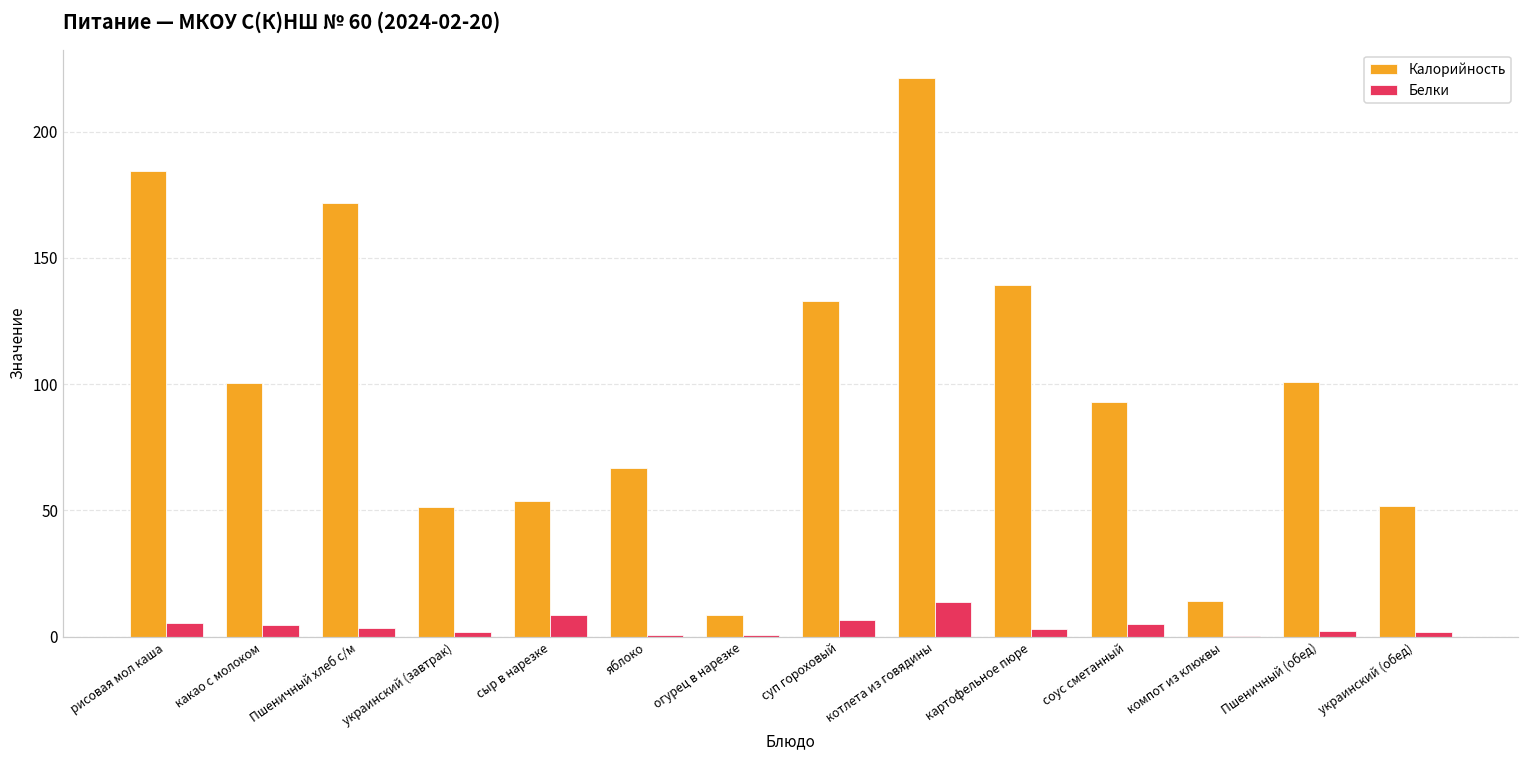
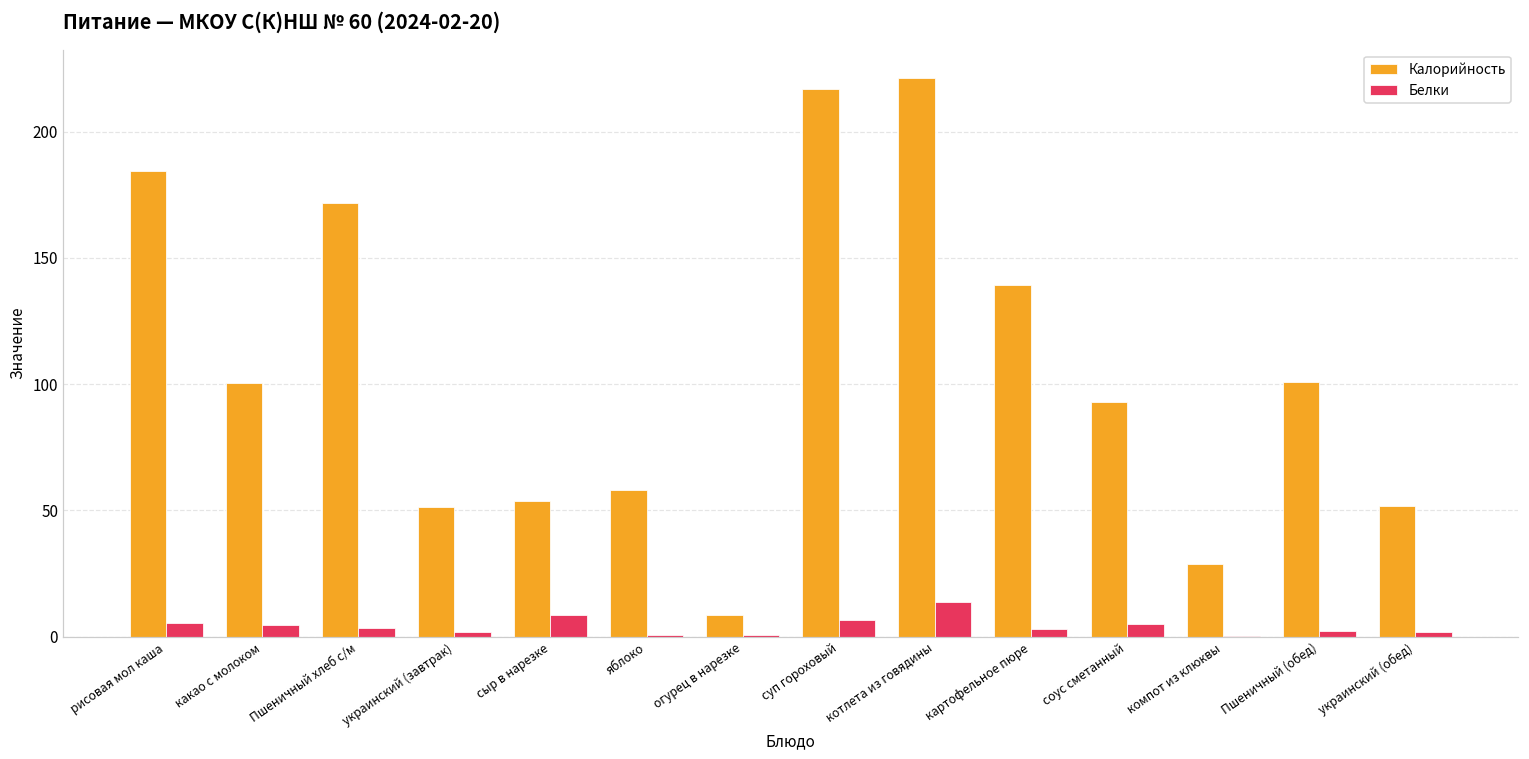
Калорийность, яблоко: 67 -> 58
Калорийность, суп гороховый: 133 -> 217
Калорийность, компот из клюквы: 14 -> 29
